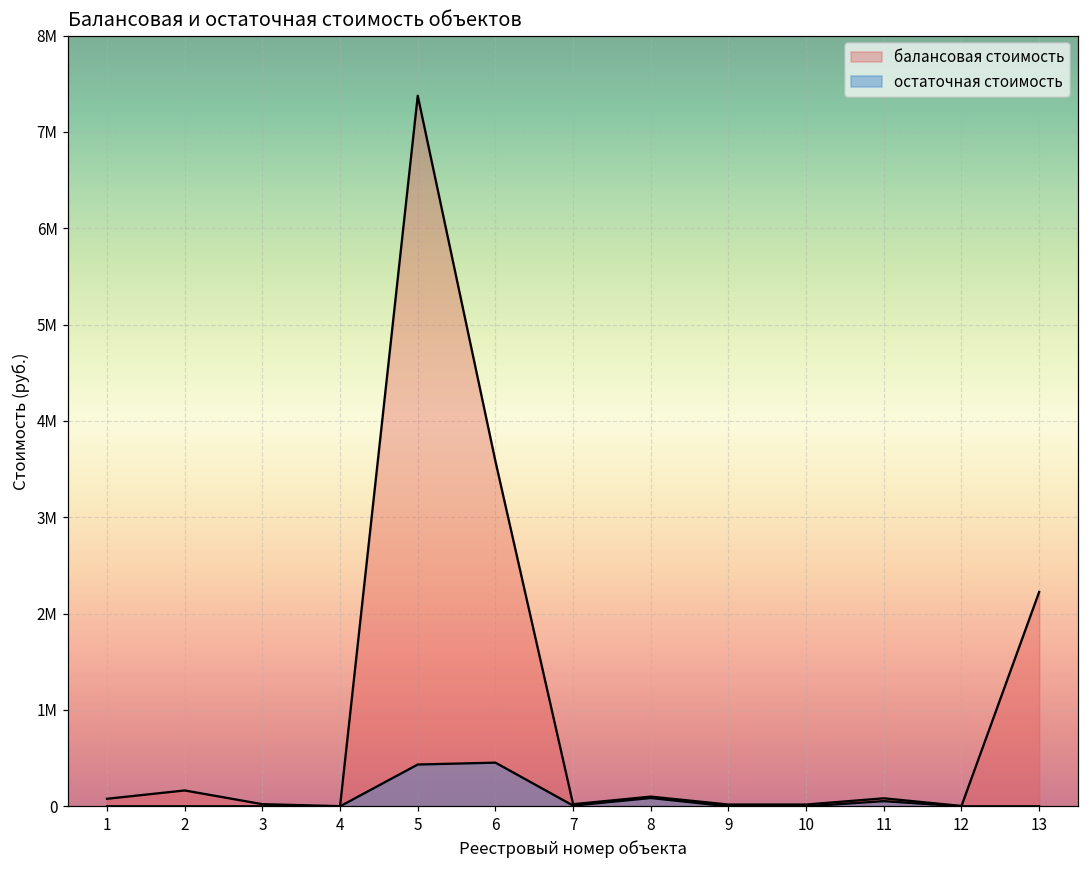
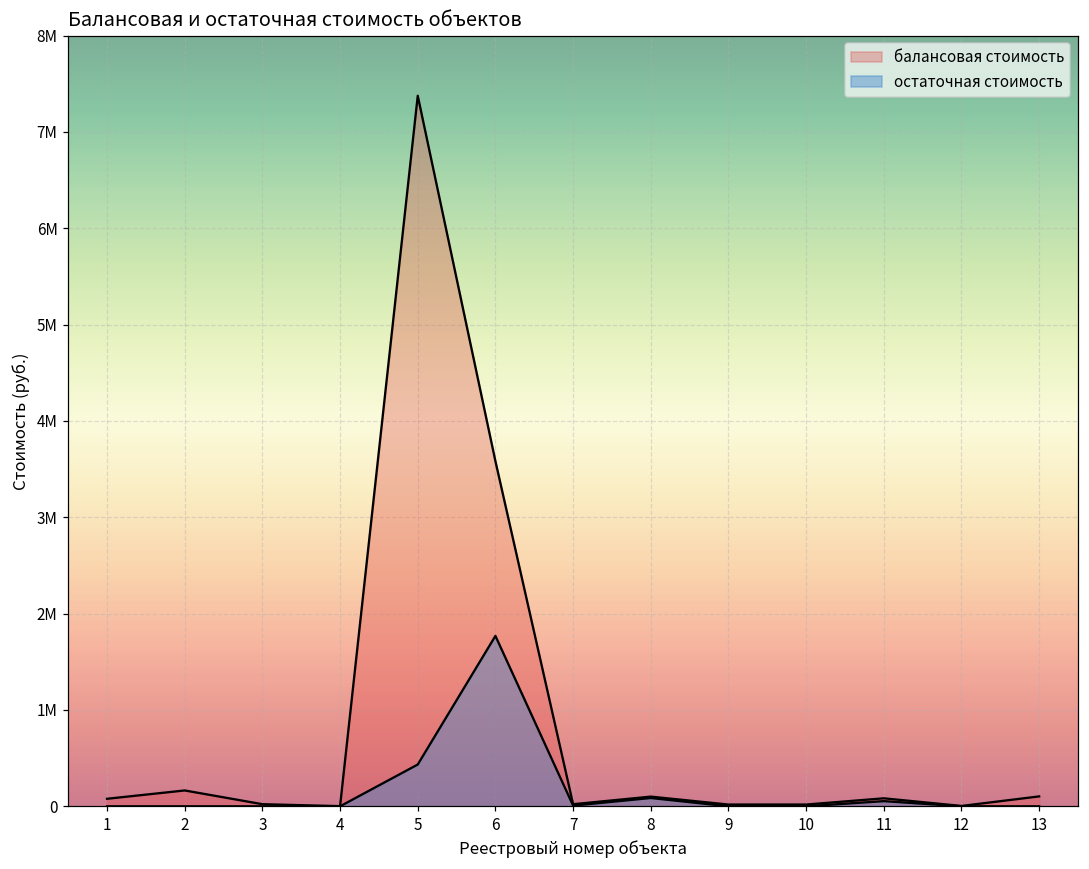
остаточная стоимость, 6: 500000 -> 1800000
балансовая стоимость, 13: 2200000 -> 100000
